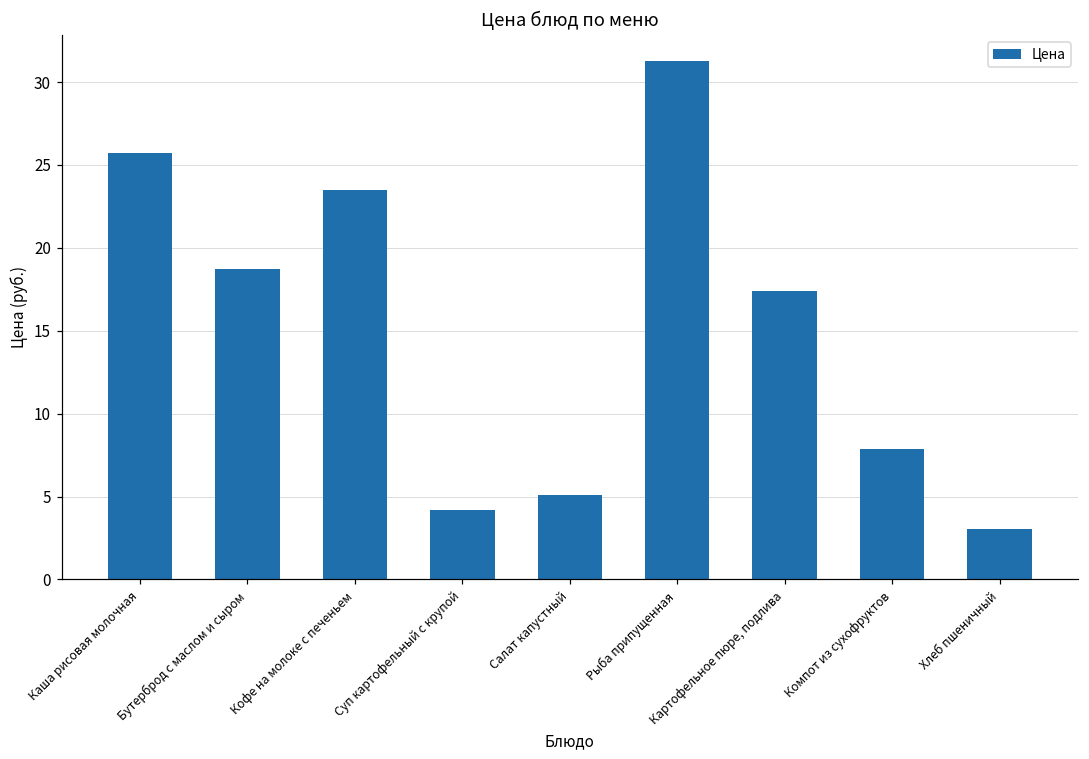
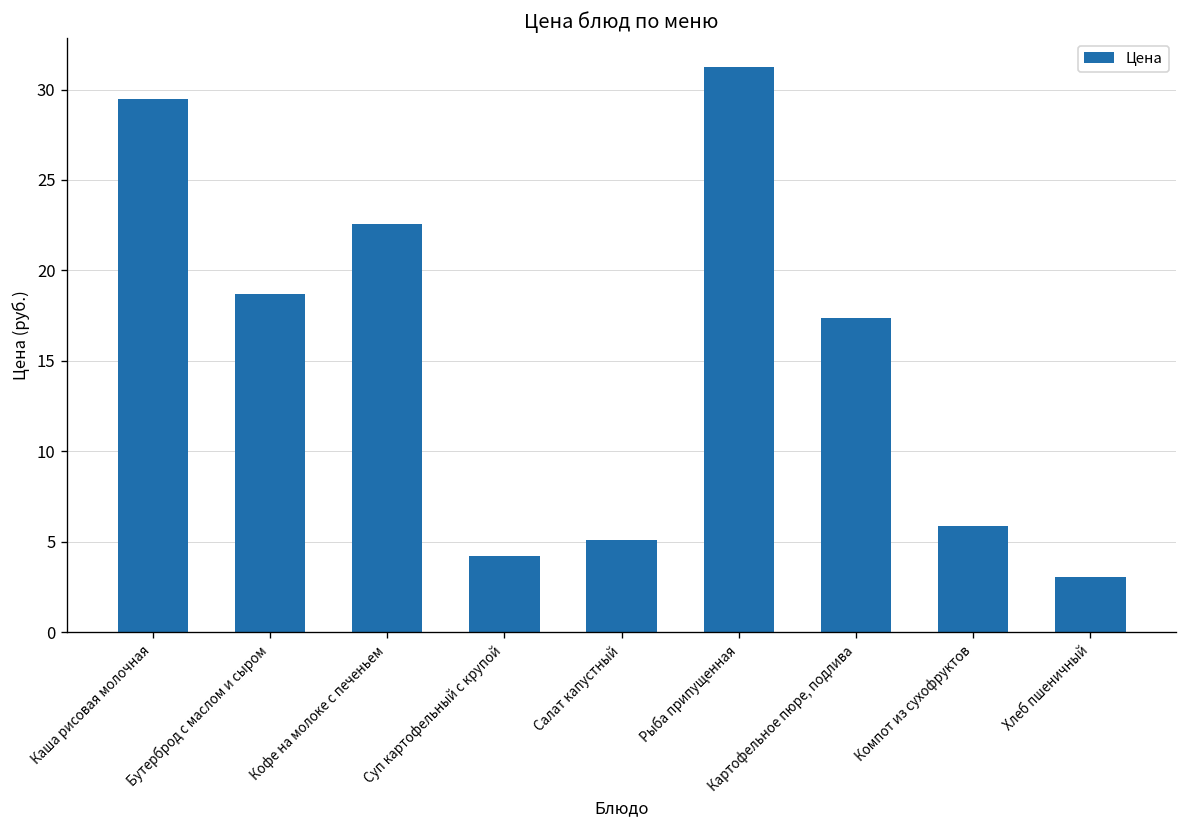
Каша рисовая молочная: 25.7 -> 29.5
Кофе на молоке с печеньем: 23.5 -> 22.6
Компот из сухофруктов: 7.9 -> 5.9
